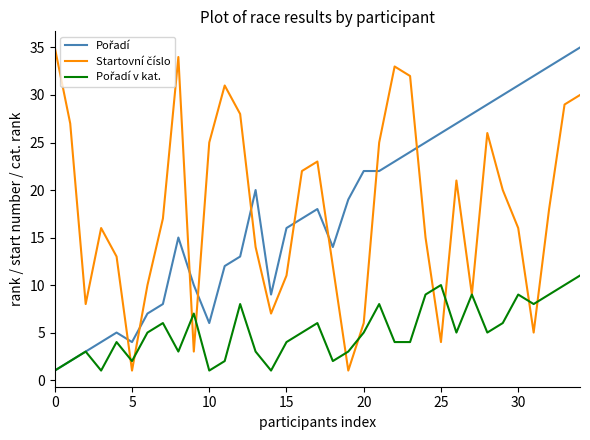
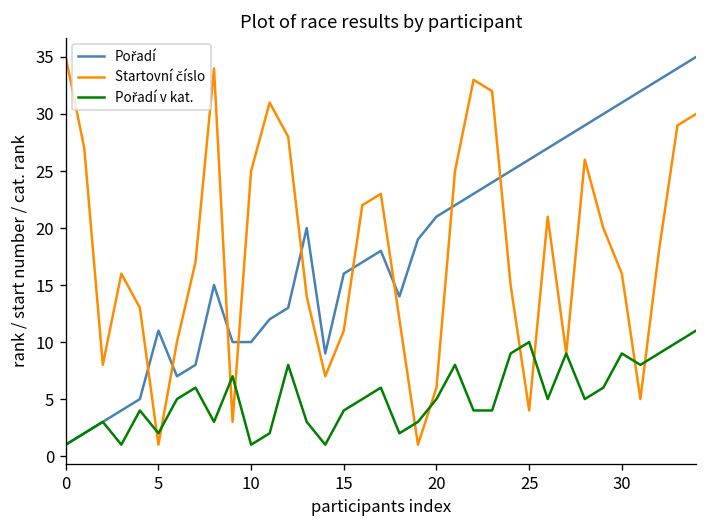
Pořadí, 5: 4 -> 11
Pořadí, 10: 6 -> 10
Pořadí, 20: 22 -> 21
